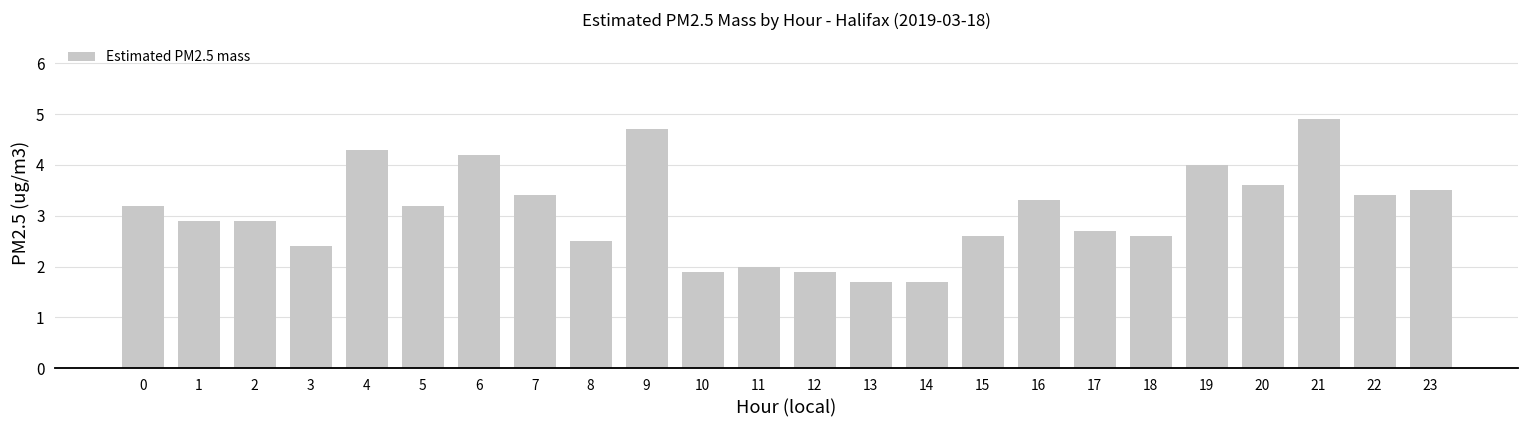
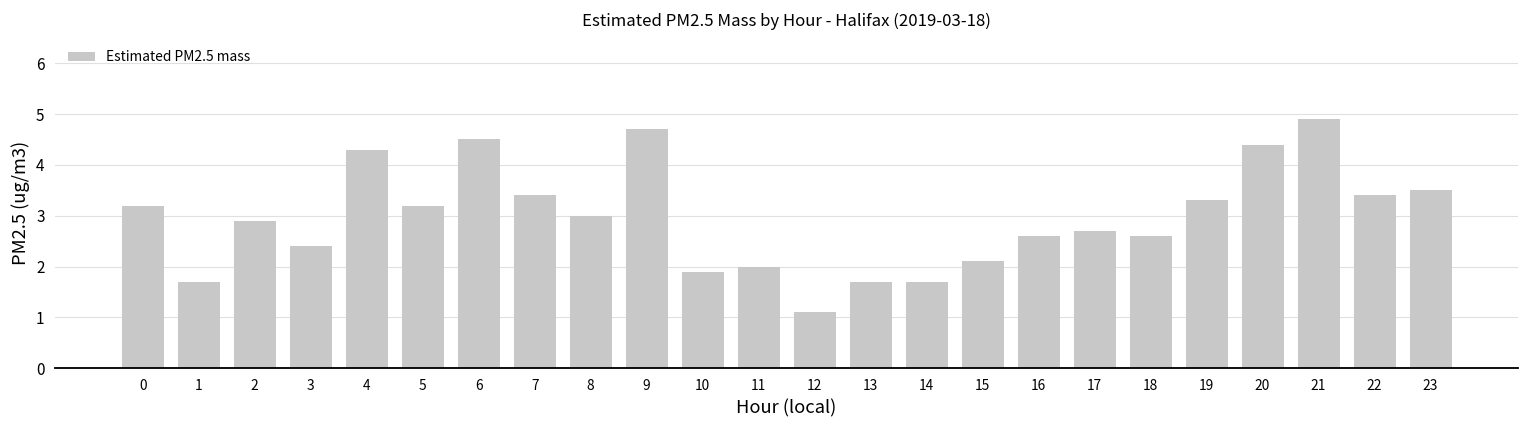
1: 2.9 -> 1.7
6: 4.2 -> 4.5
8: 2.5 -> 3.0
12: 1.9 -> 1.1
15: 2.6 -> 2.1
16: 3.3 -> 2.6
19: 4.0 -> 3.3
20: 3.6 -> 4.4
